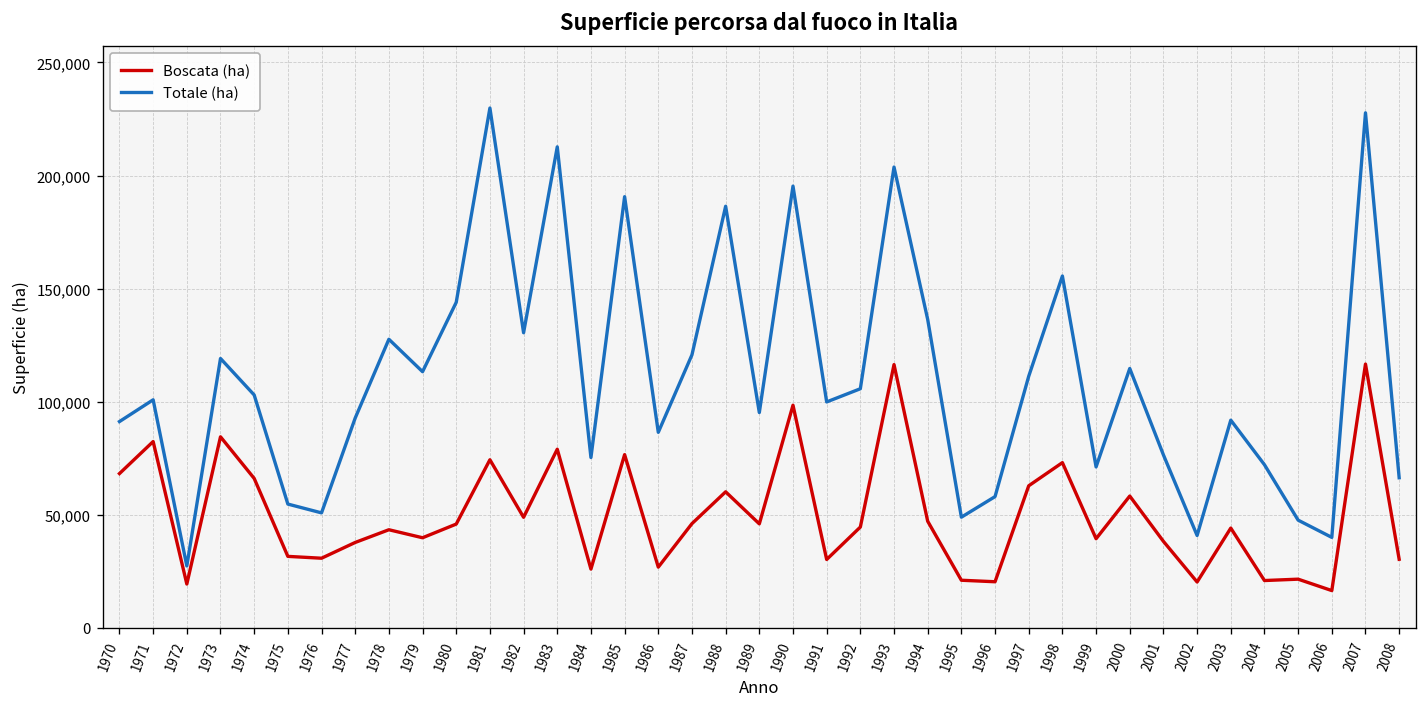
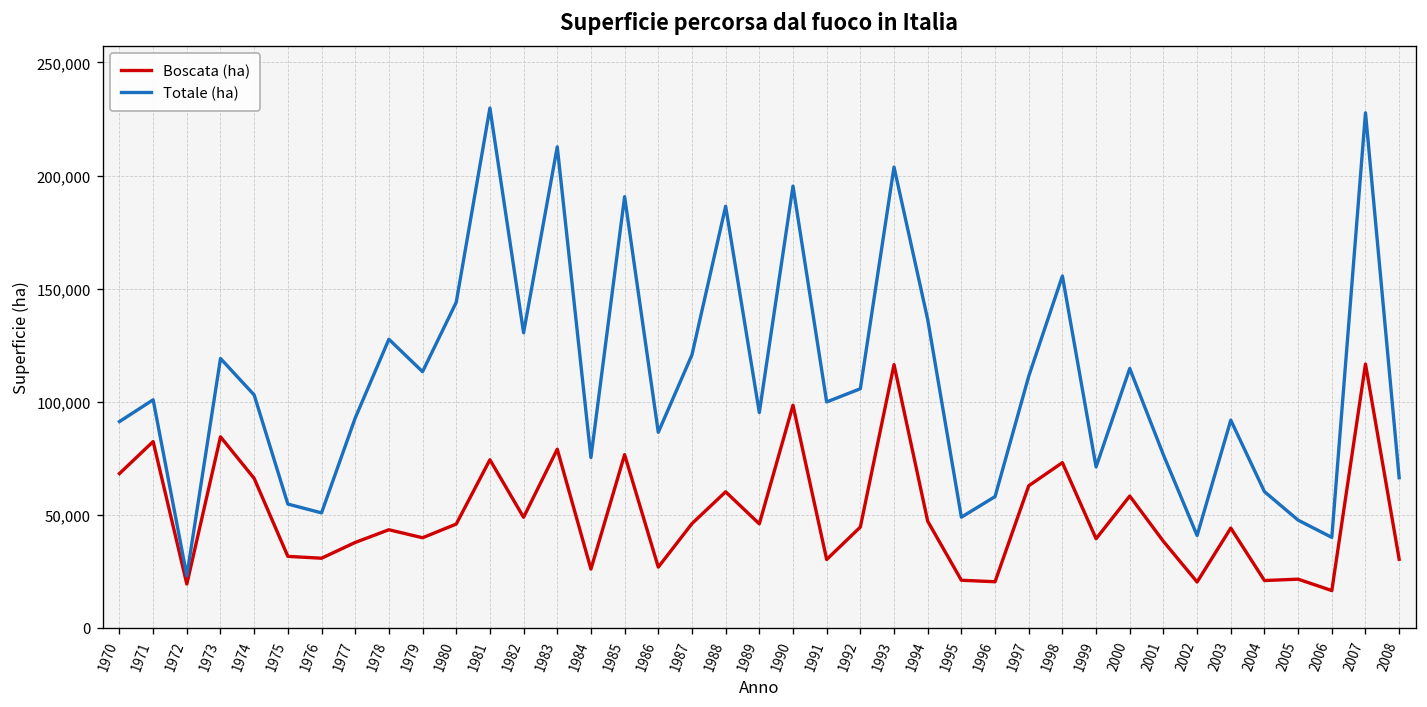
Totale (ha), 1972: 27,000 -> 23,000
Totale (ha), 2004: 72,000 -> 60,000
